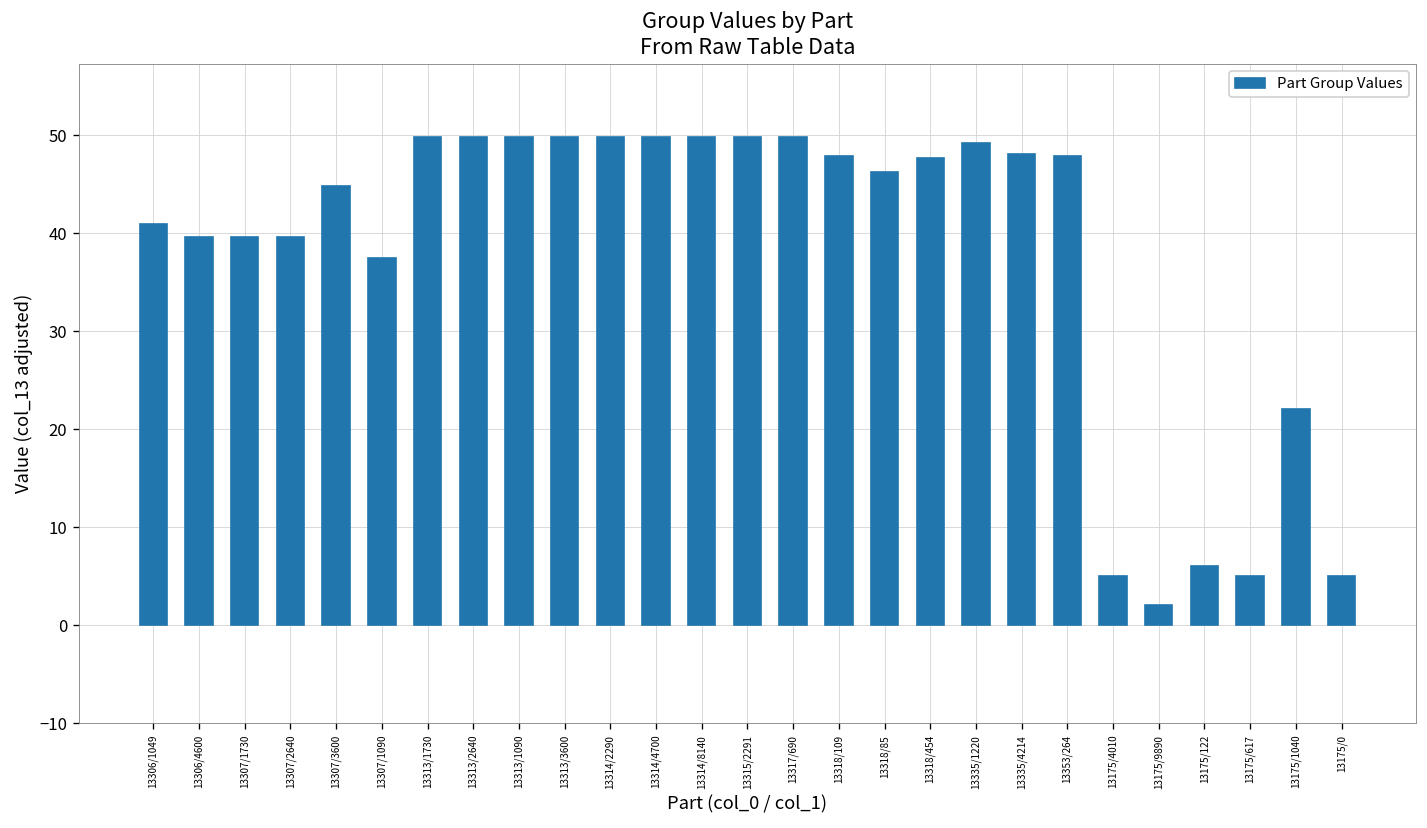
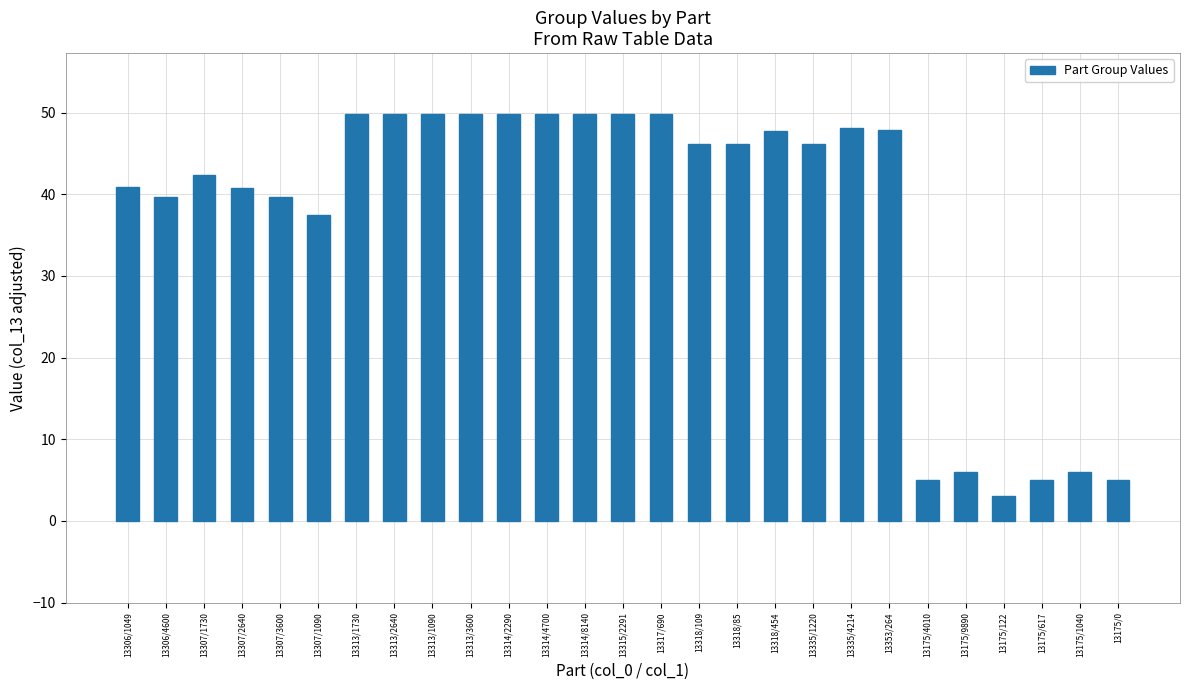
13307/1730: 40 -> 42
13307/2640: 40 -> 41
13307/3600: 45 -> 40
13318/109: 48 -> 46
13335/1220: 49 -> 46
13175/9890: 2 -> 6
13175/122: 6 -> 3
13175/1040: 22 -> 6
